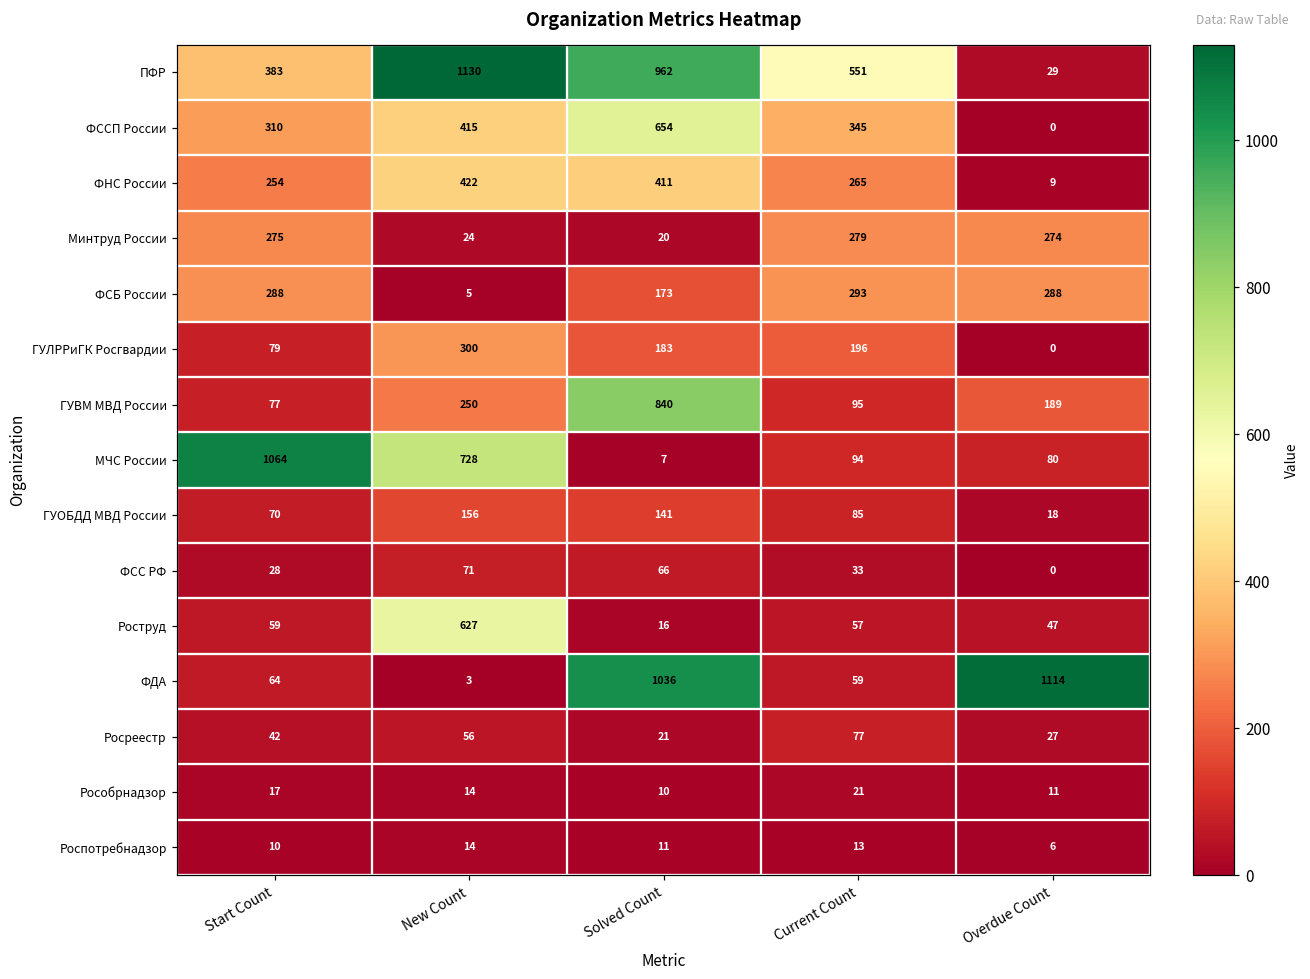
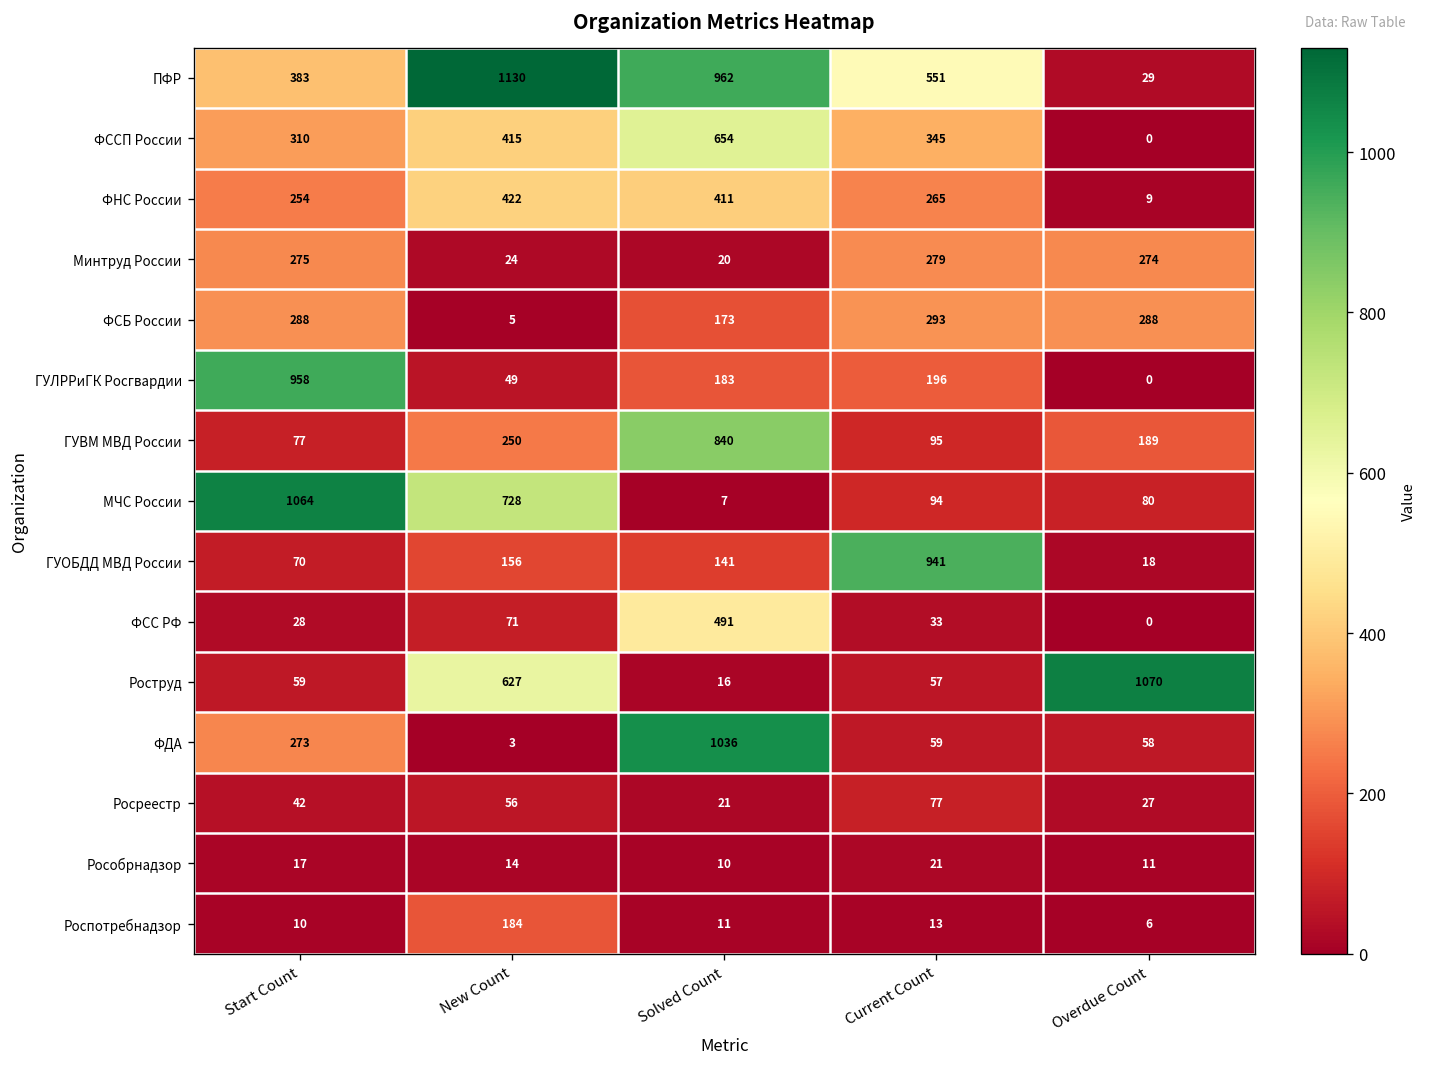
ГУЛРРиГК Росгвардии, Start Count: 79 -> 958
ГУЛРРиГК Росгвардии, New Count: 300 -> 49
ГУОБДД МВД России, Current Count: 85 -> 941
ФСС РФ, Solved Count: 66 -> 491
Роструд, Overdue Count: 47 -> 1070
ФДА, Start Count: 64 -> 273
ФДА, Overdue Count: 1114 -> 58
Роспотребнадзор, New Count: 14 -> 184
